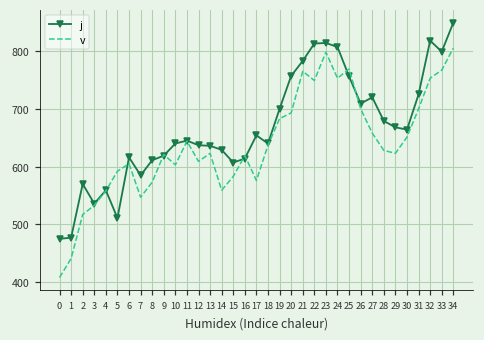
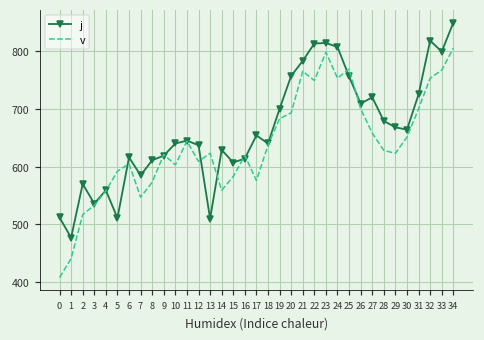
j, 0: 480 -> 510
j, 13: 640 -> 510
